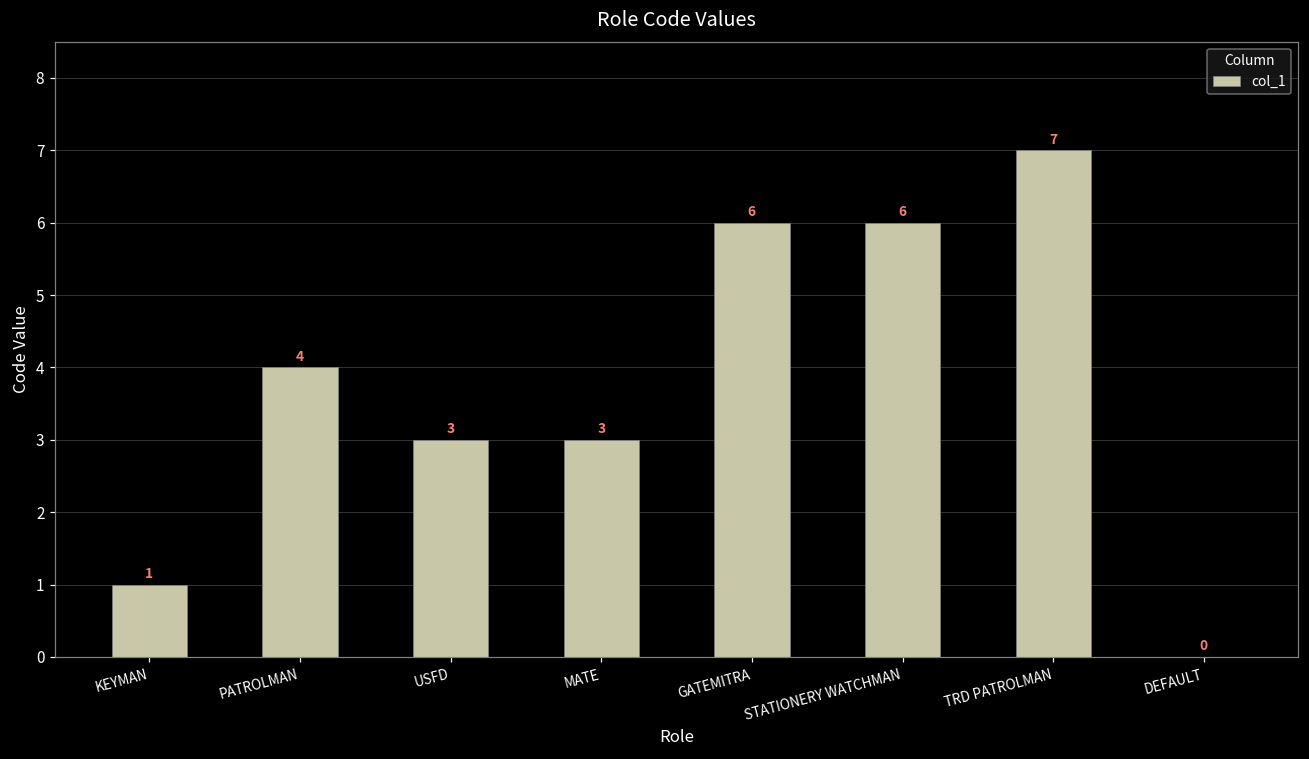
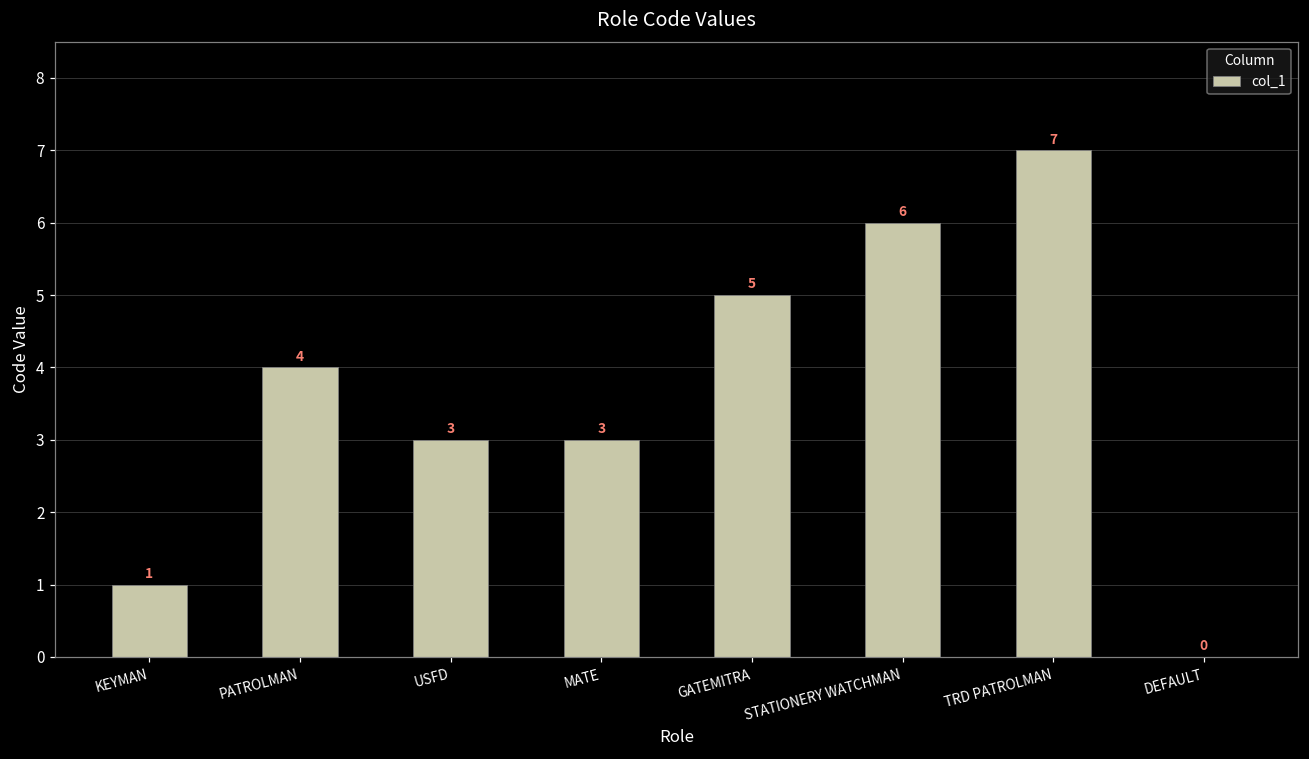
GATEMITRA: 6 -> 5
